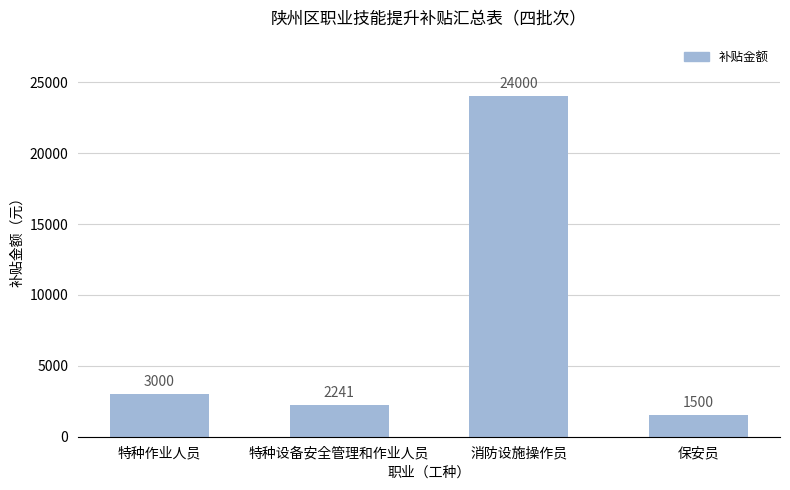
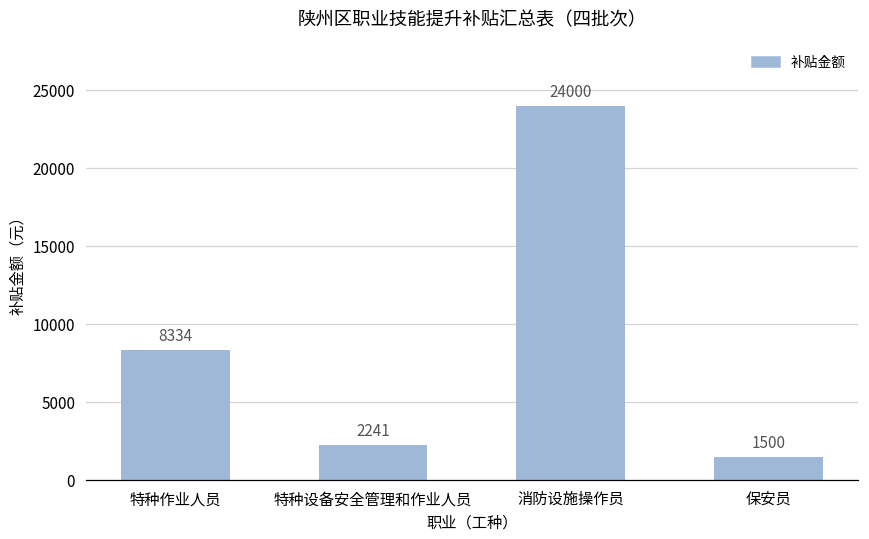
特种作业人员: 3000 -> 8334
